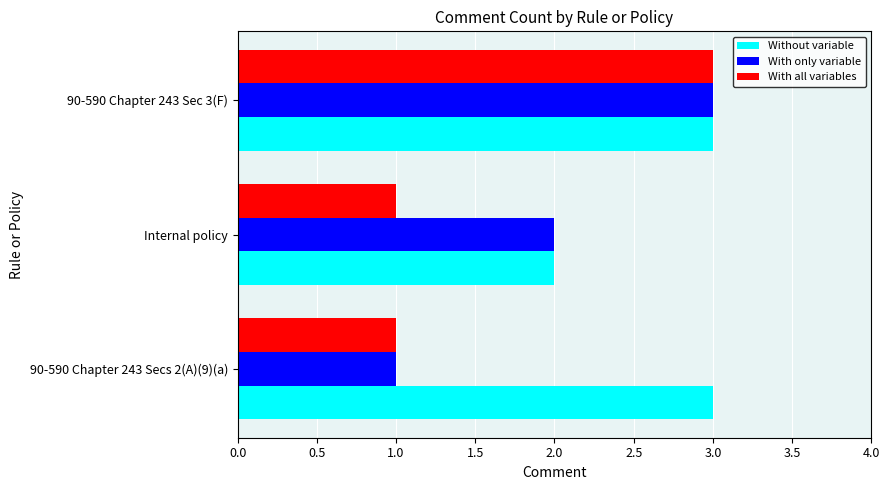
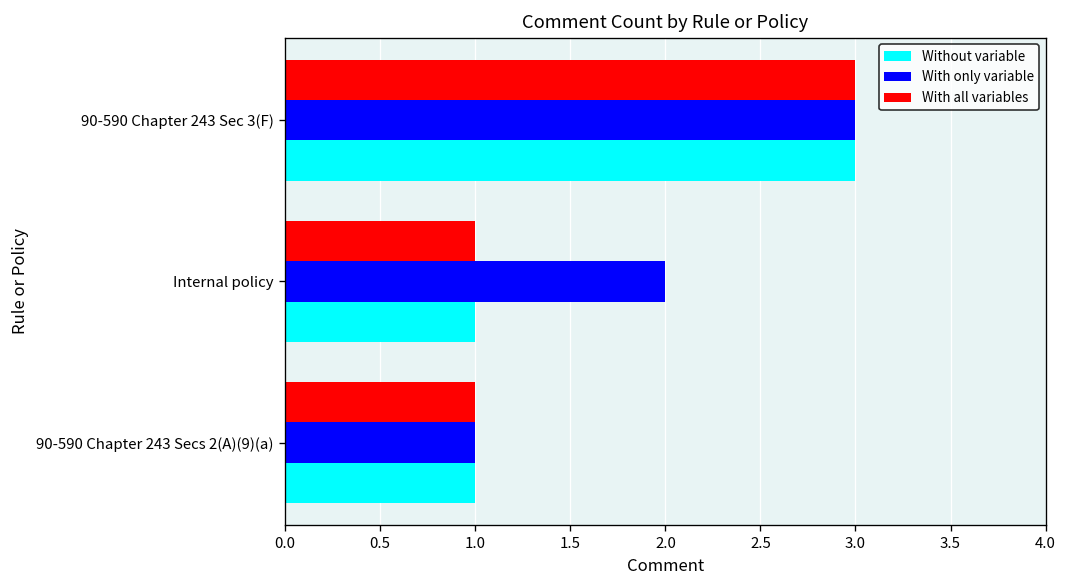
Without variable, Internal policy: 2 -> 1
Without variable, 90-590 Chapter 243 Secs 2(A)(9)(a): 3 -> 1
